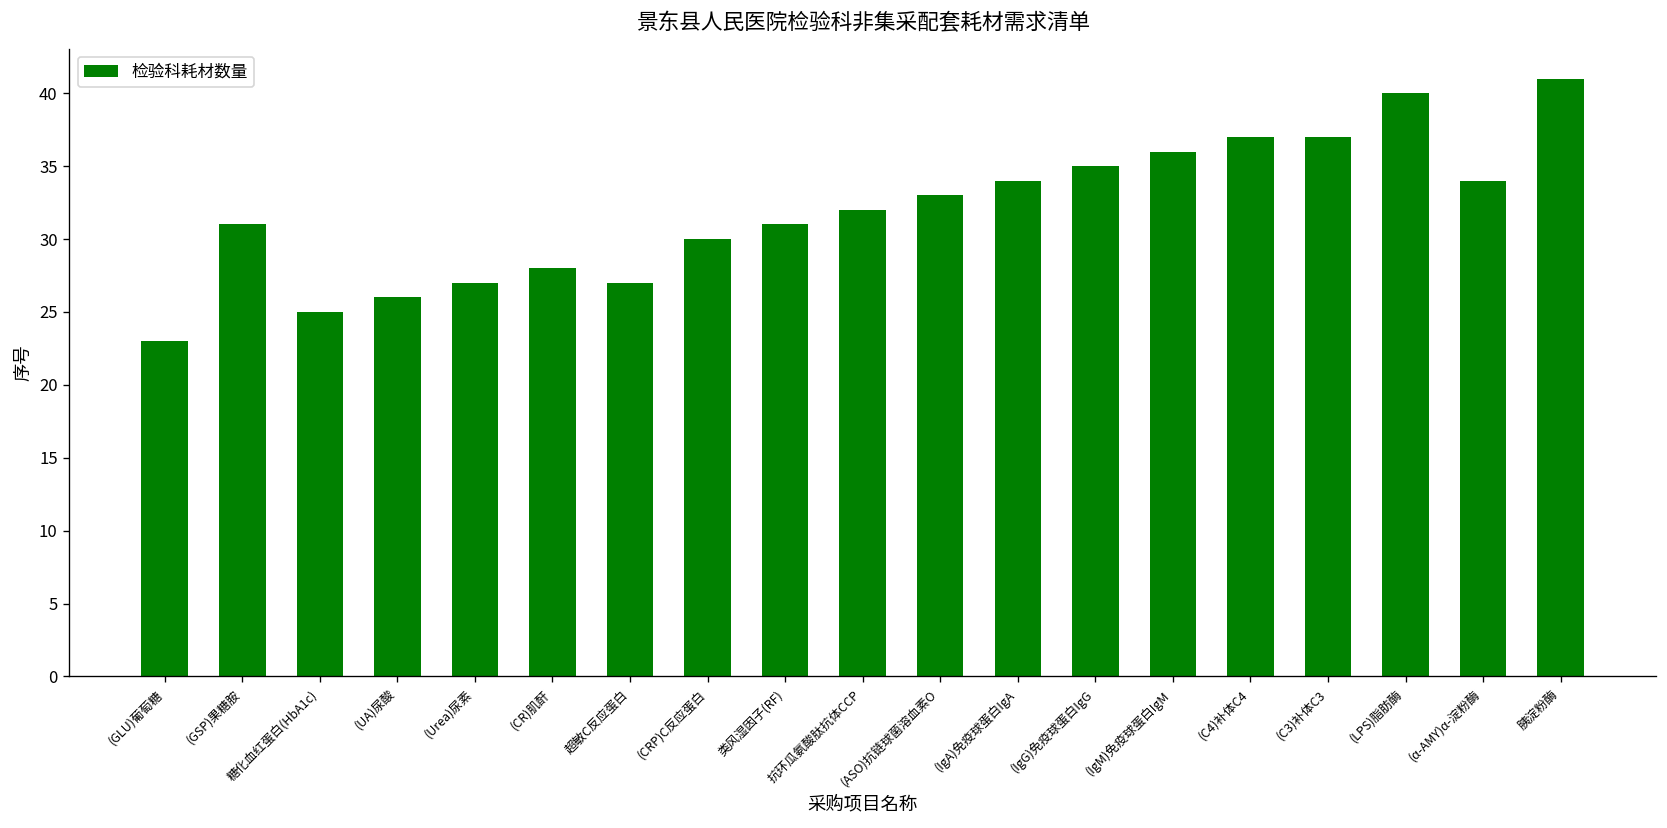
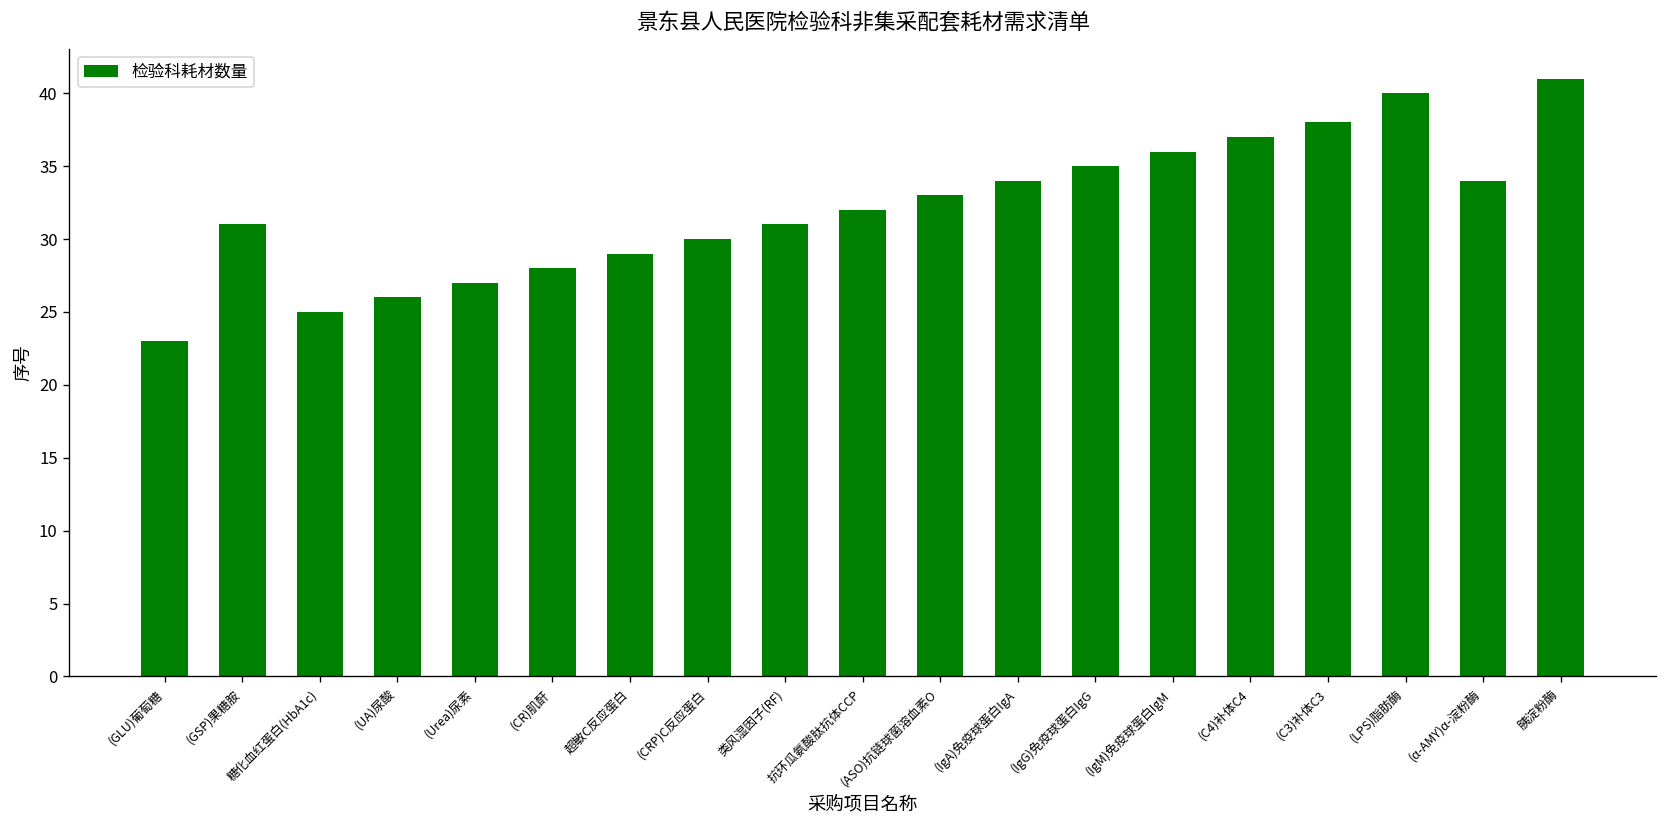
超敏C反应蛋白: 27 -> 29
(C3)补体C3: 37 -> 38
